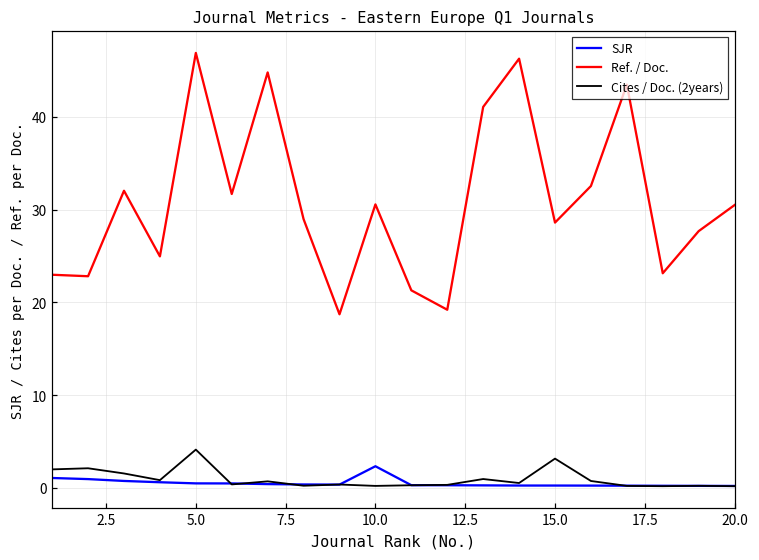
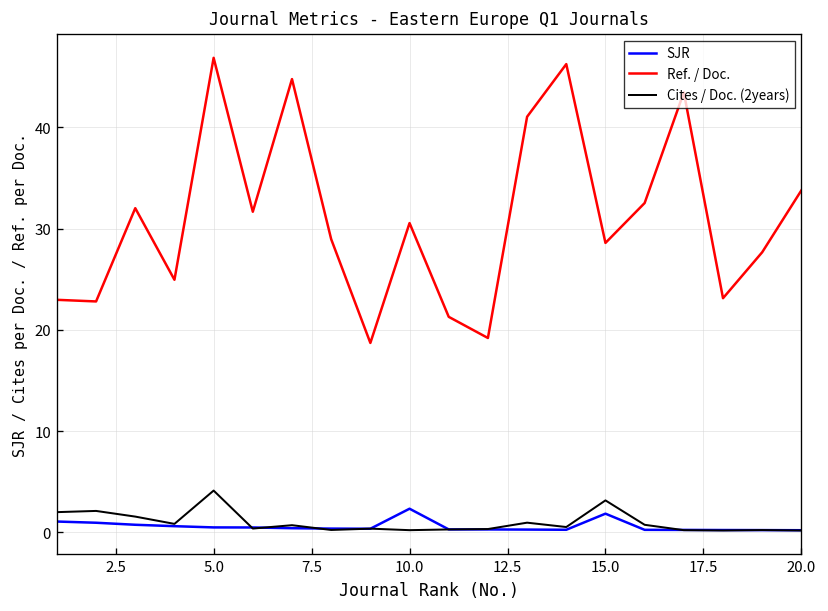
SJR, 15.0: 0 -> 2
Ref. / Doc., 20.0: 30 -> 34
